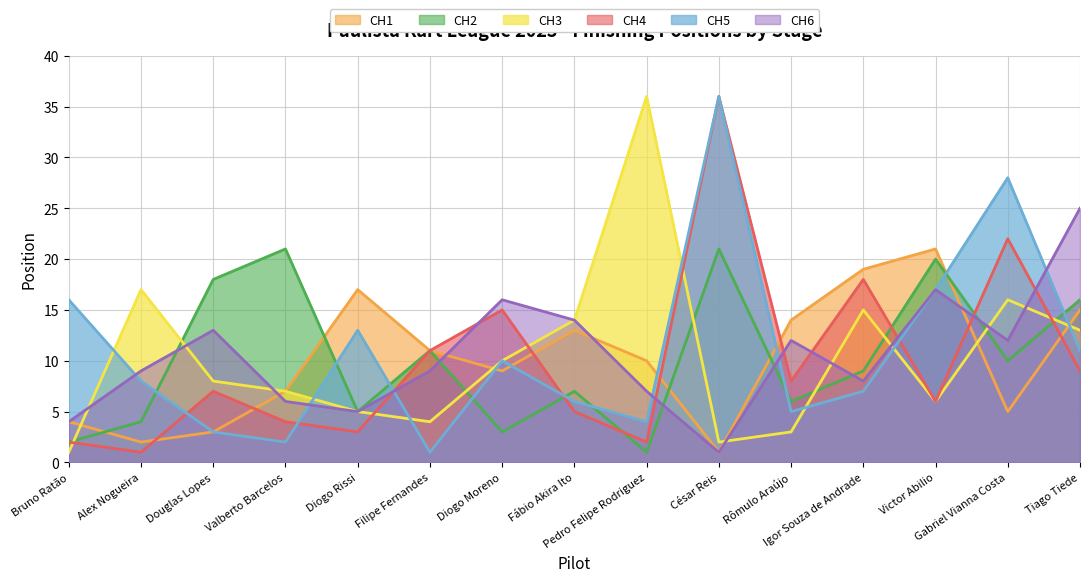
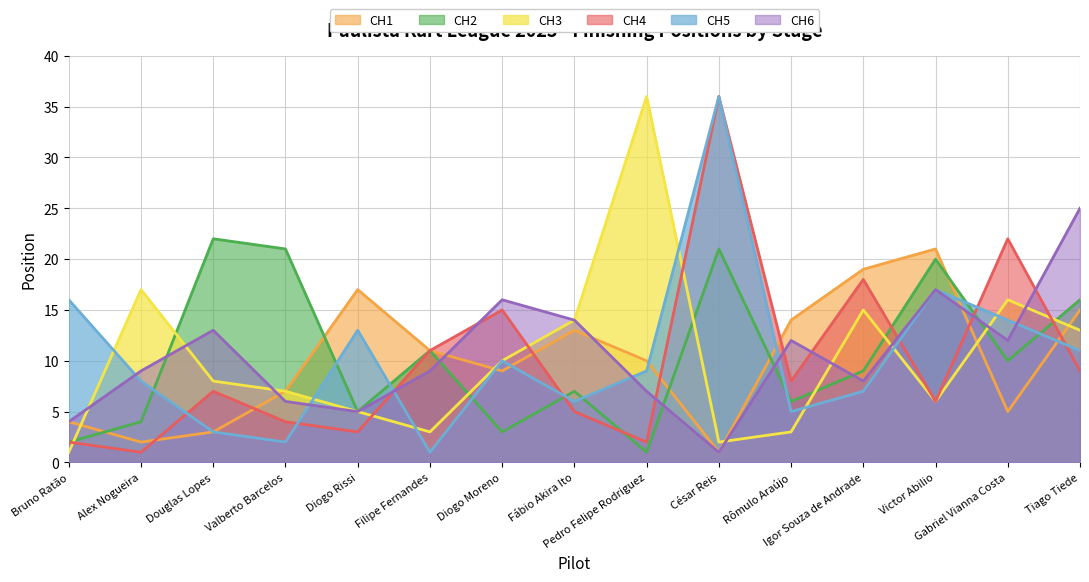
CH2, Douglas Lopes: 18 -> 22
CH3, Filipe Fernandes: 4 -> 3
CH5, Pedro Felipe Rodriguez: 4 -> 9
CH5, Gabriel Vianna Costa: 28 -> 14
